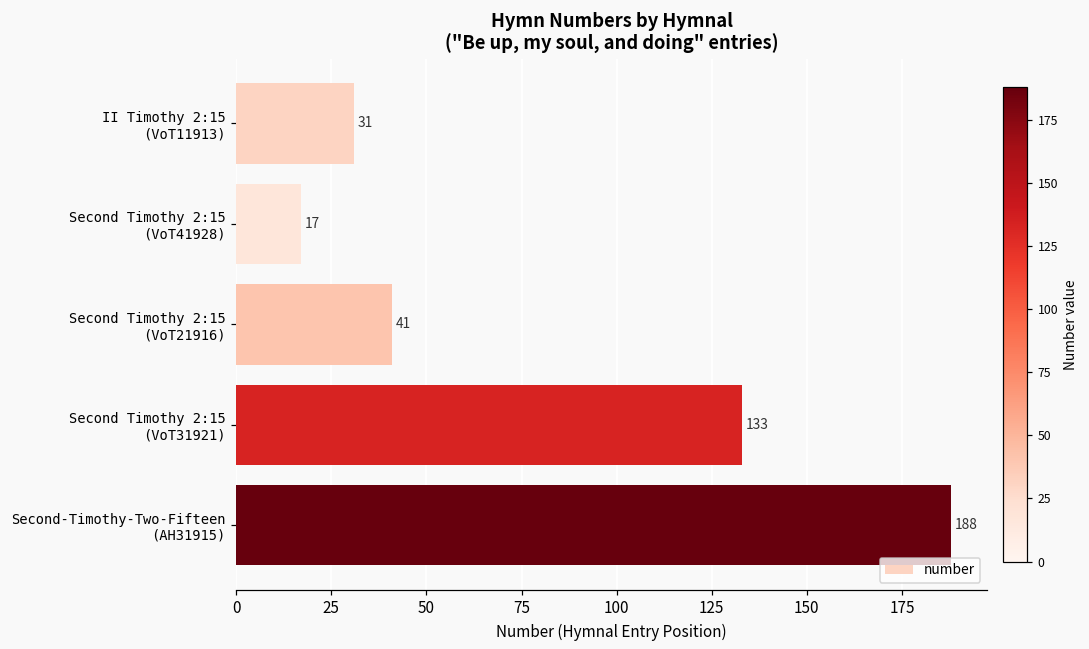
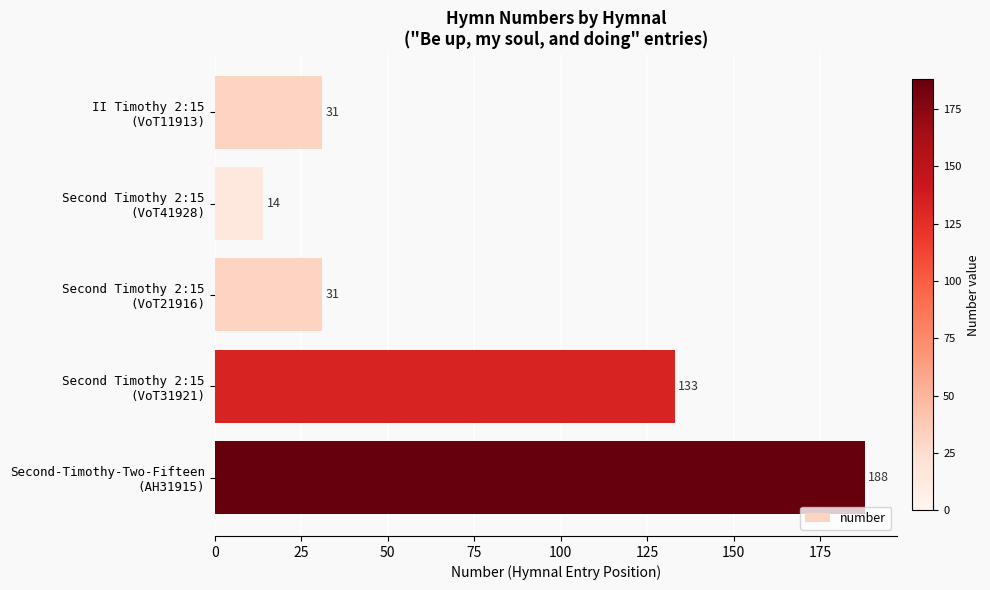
Second Timothy 2:15 (VoT41928): 17 -> 14
Second Timothy 2:15 (VoT21916): 41 -> 31
